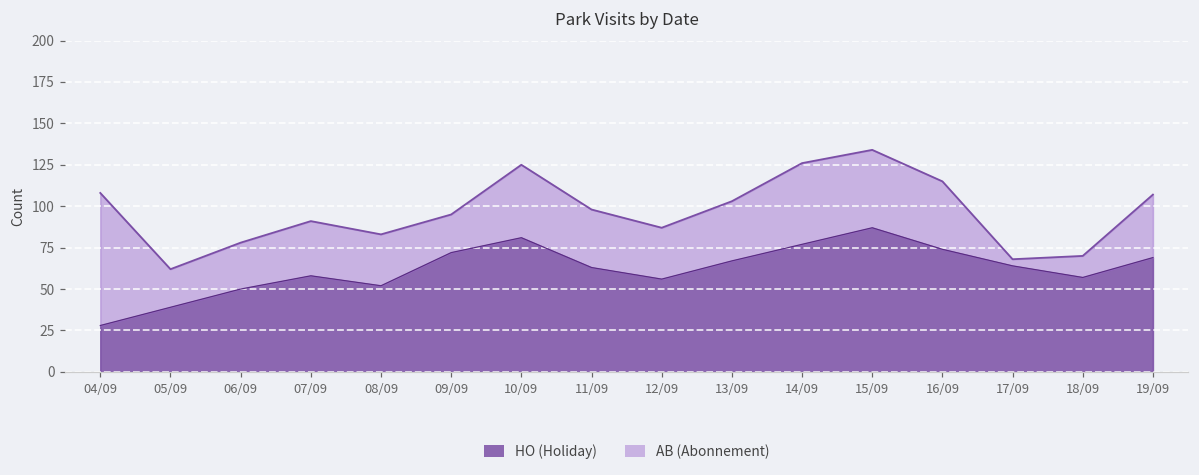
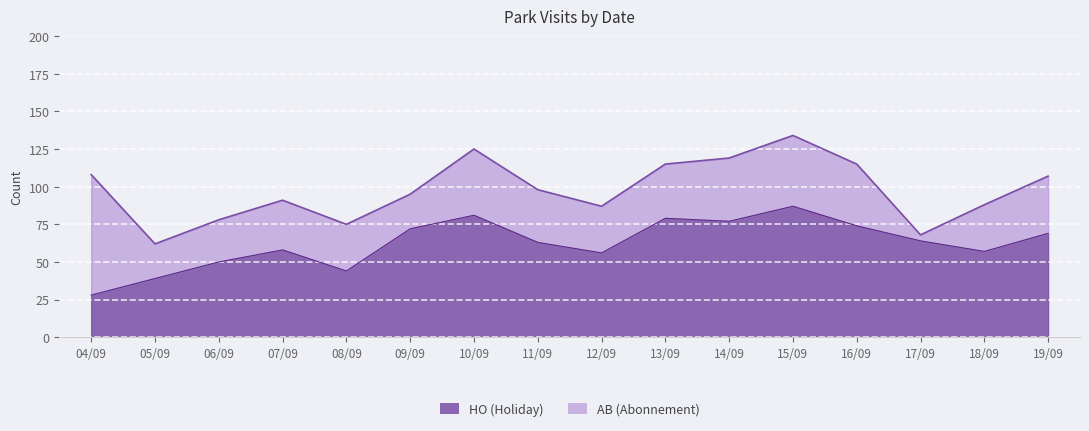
HO (Holiday), 08/09: 52 -> 44
HO (Holiday), 13/09: 67 -> 79
AB (Abonnement), 14/09: 49 -> 42
AB (Abonnement), 18/09: 13 -> 31
